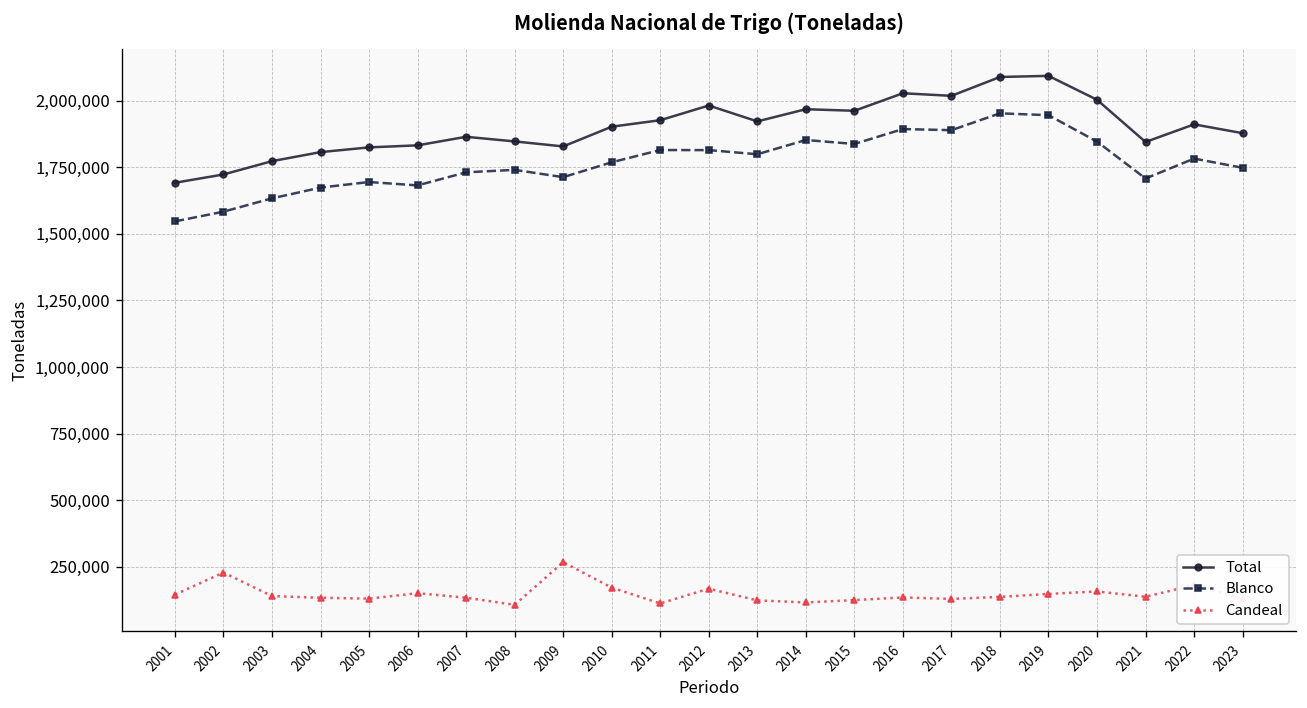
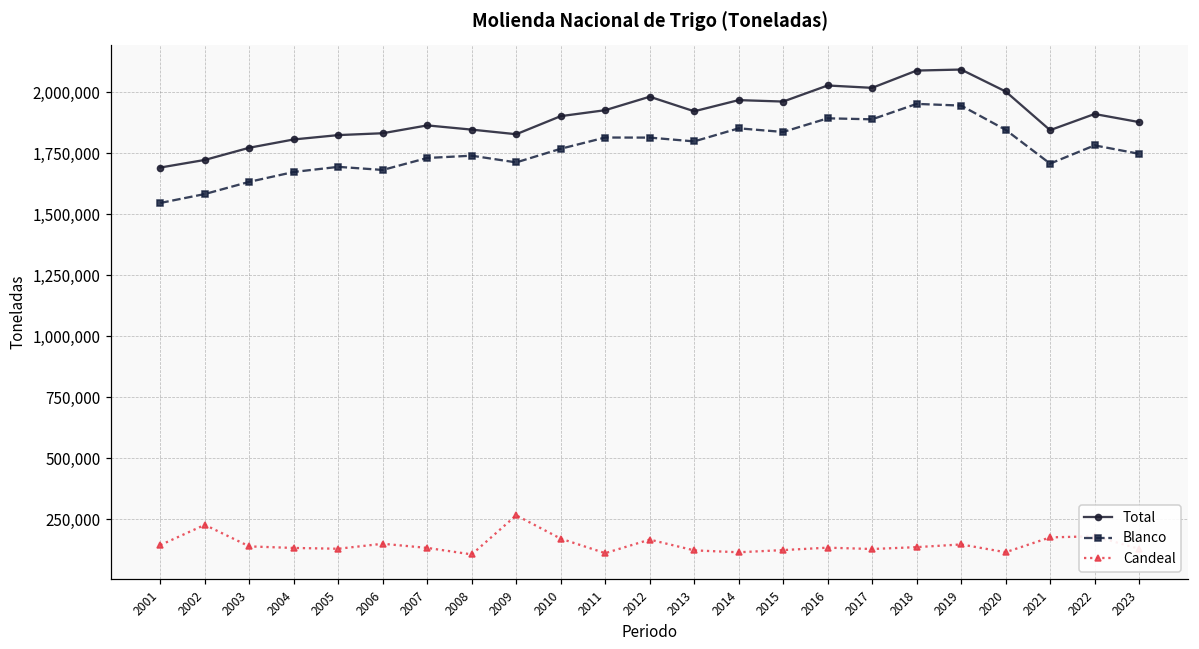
Candeal, 2020: 160,000 -> 120,000
Candeal, 2021: 140,000 -> 180,000
